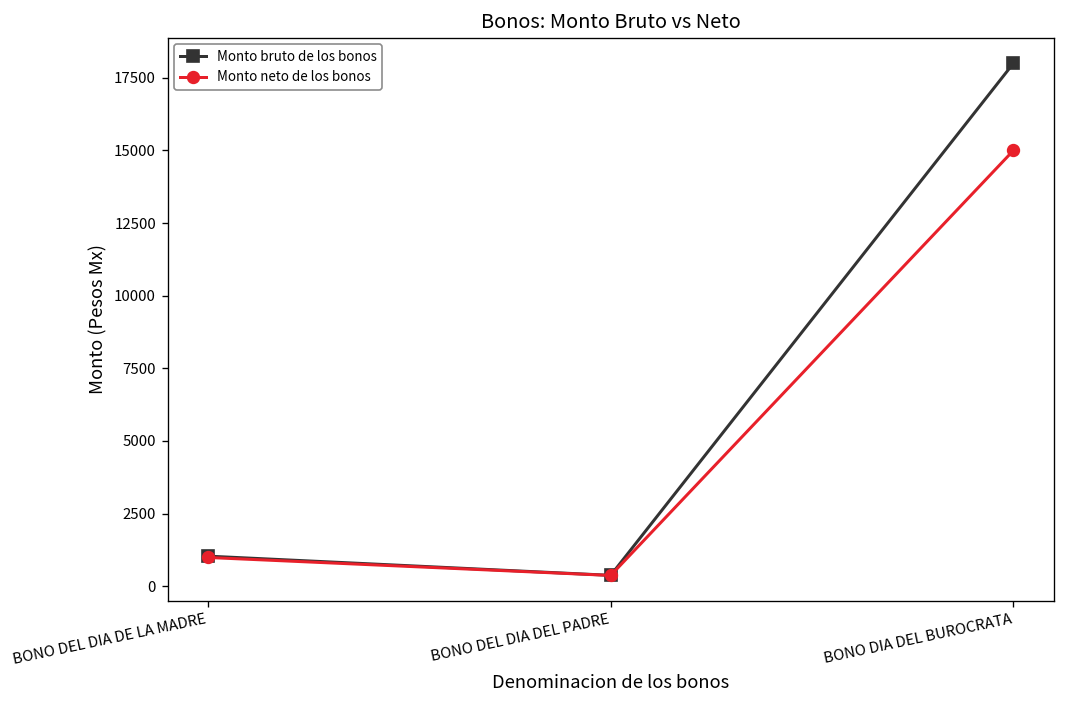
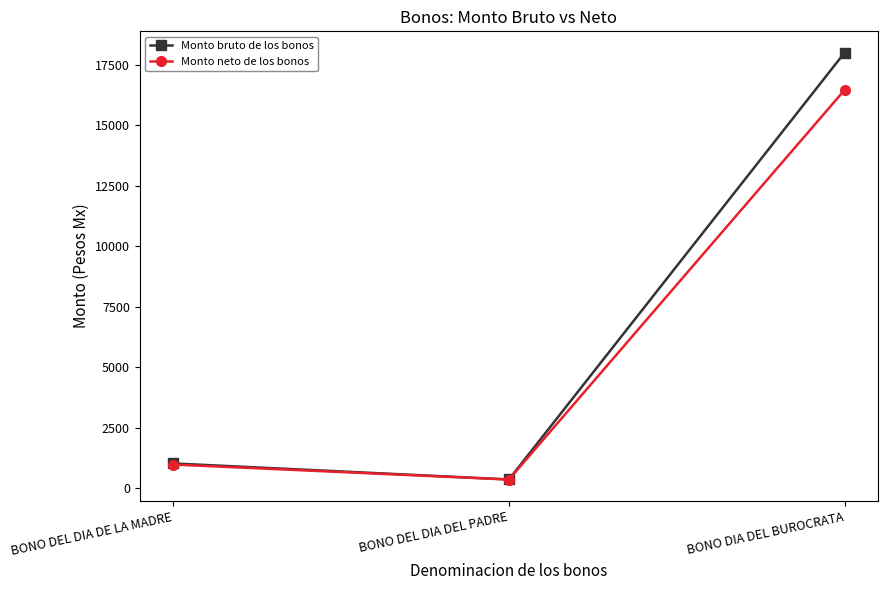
Monto neto de los bonos, BONO DIA DEL BUROCRATA: 15000 -> 16500
